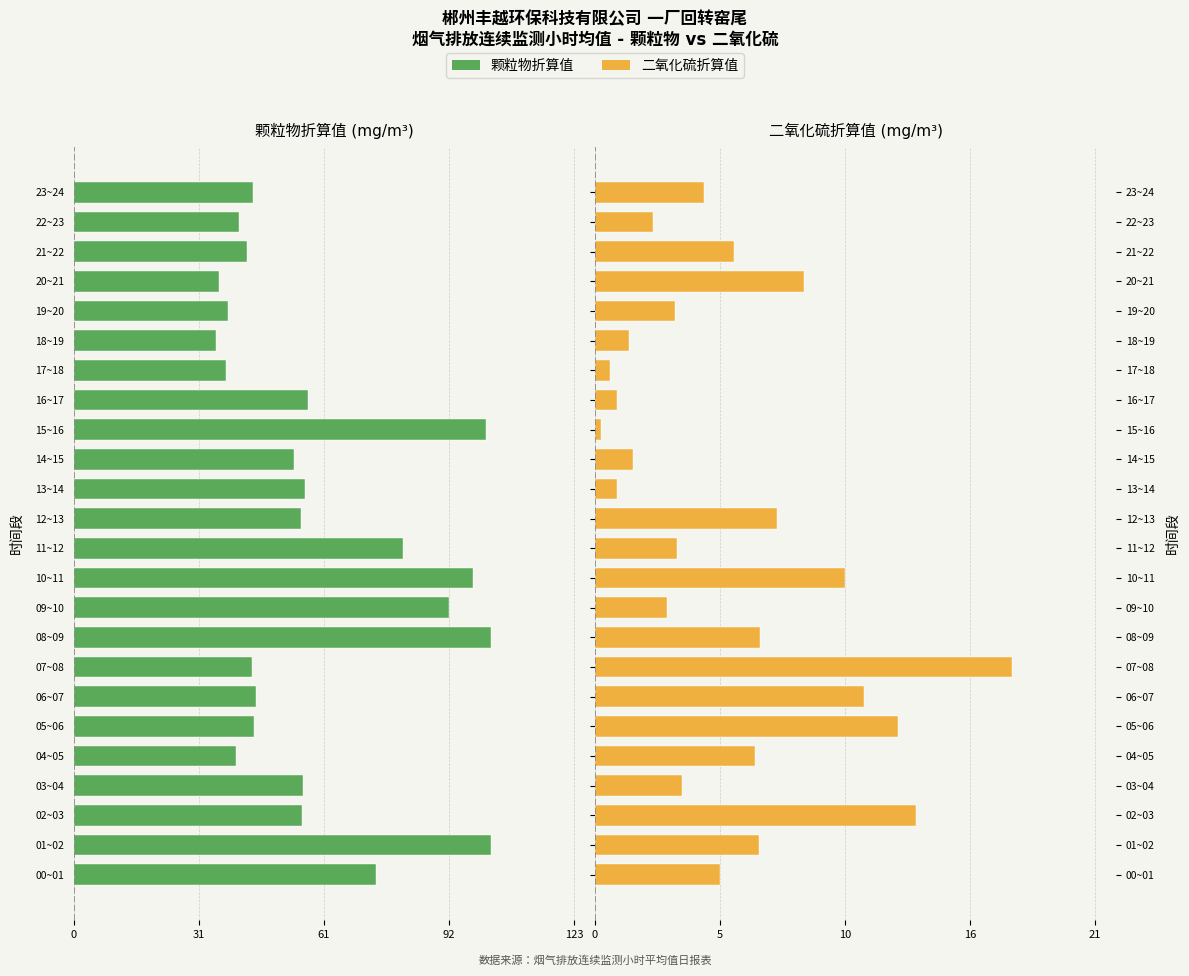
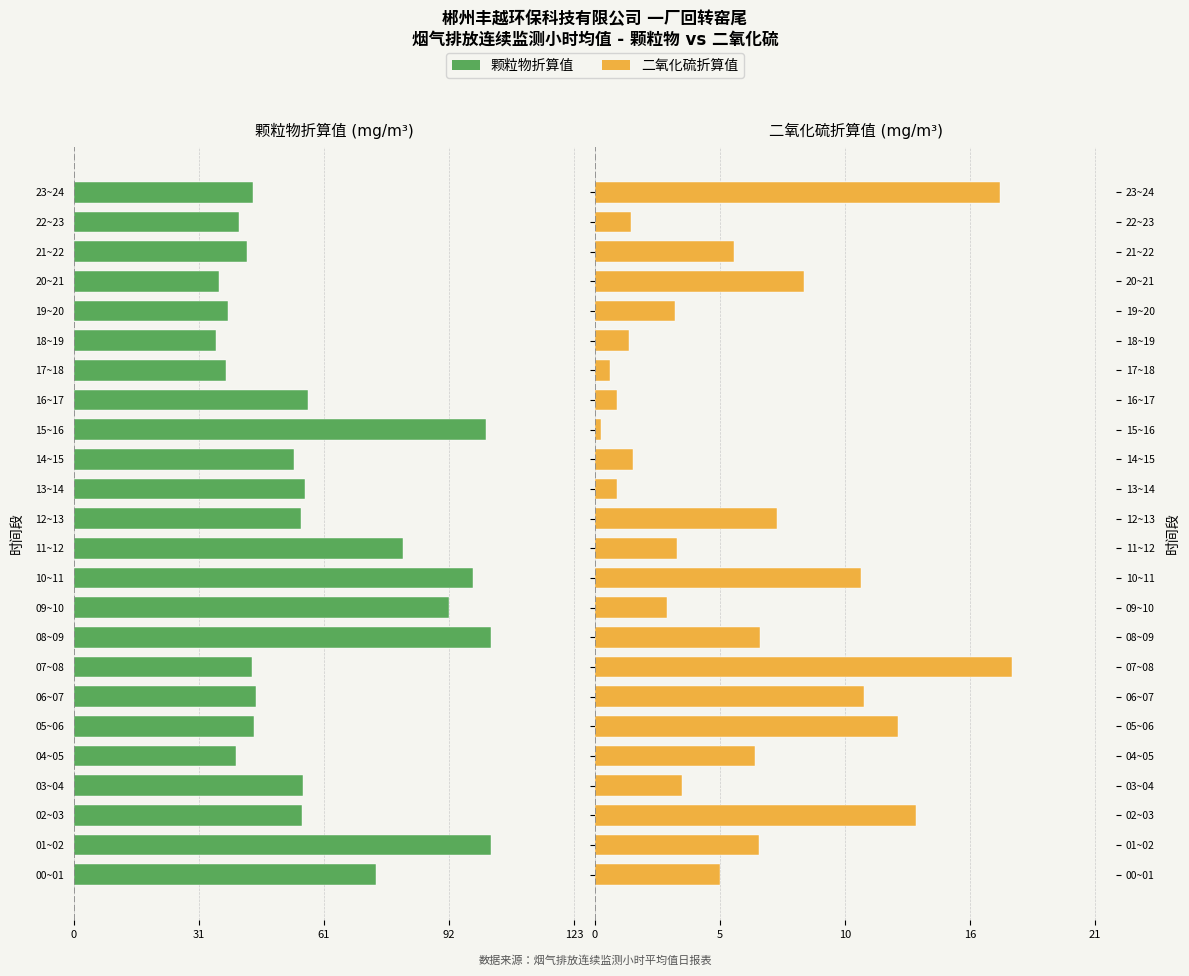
二氧化硫折算值 (mg/m³), 23~24: 4.6 -> 17.0
二氧化硫折算值 (mg/m³), 22~23: 2.4 -> 1.5
二氧化硫折算值 (mg/m³), 10~11: 10.5 -> 11.1
